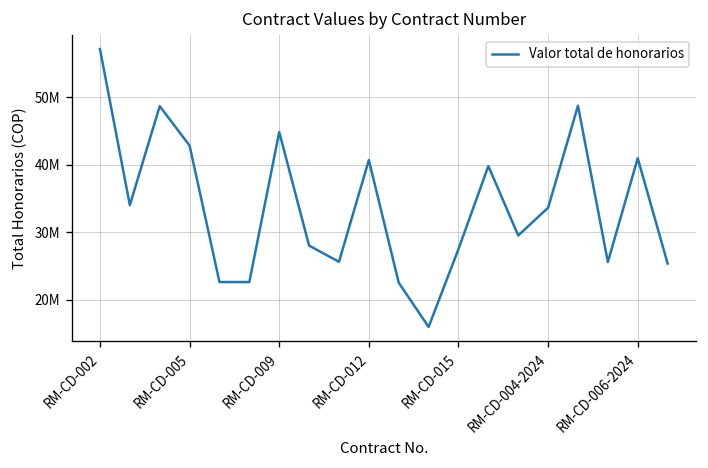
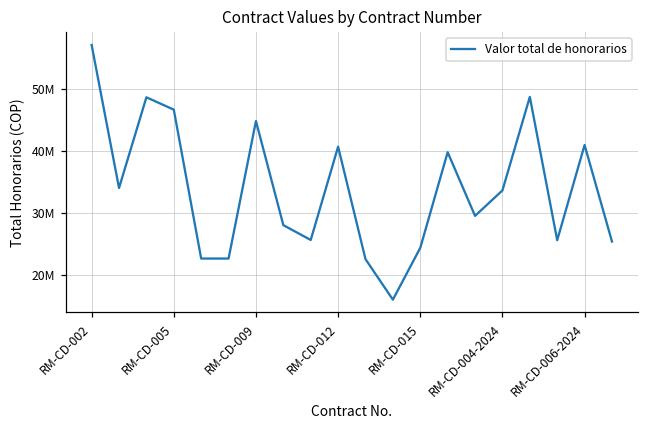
RM-CD-005: 43000000 -> 47000000
RM-CD-015: 27000000 -> 24000000
